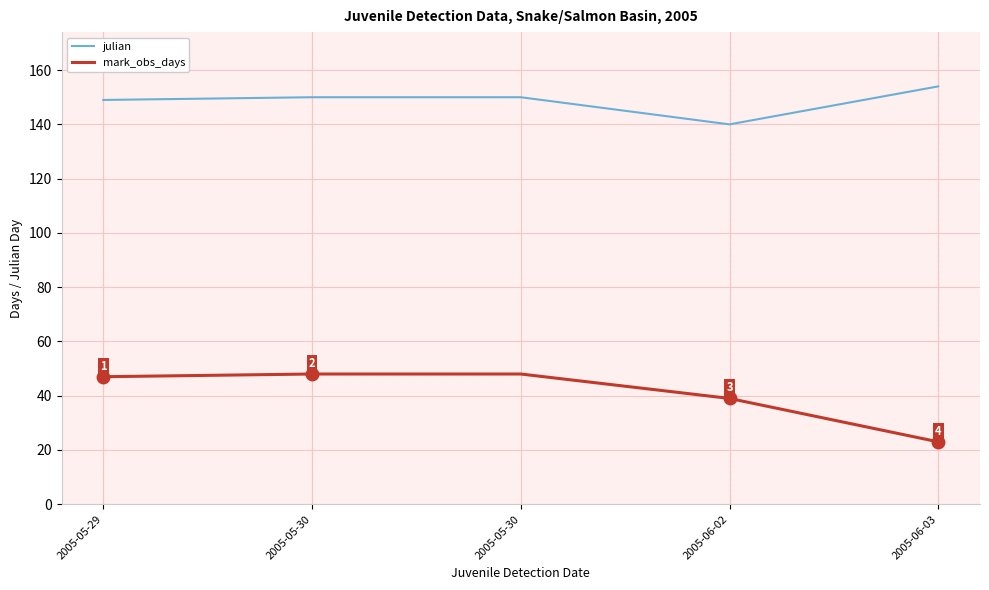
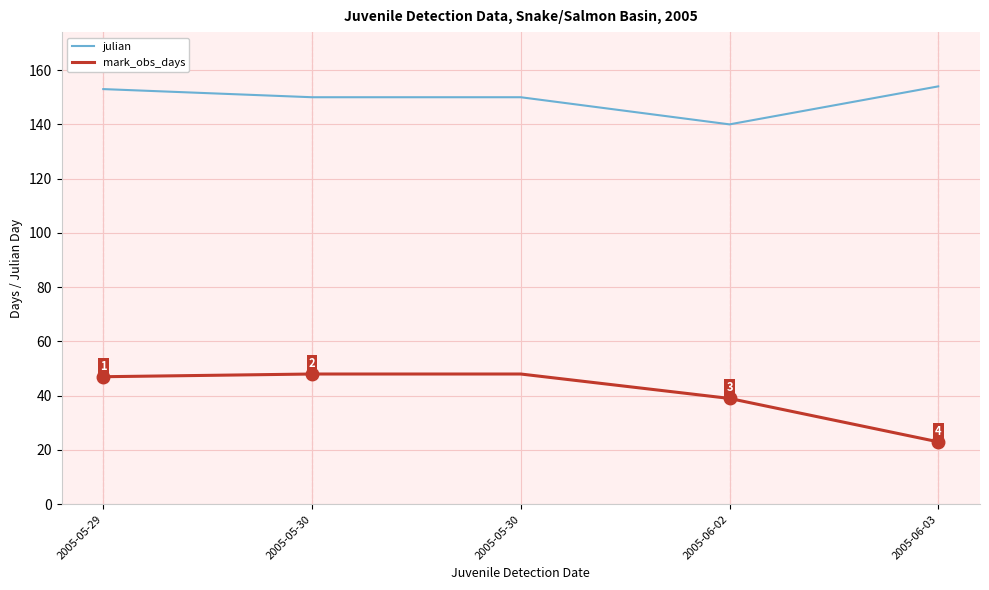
julian, 2005-05-29: 149 -> 153
